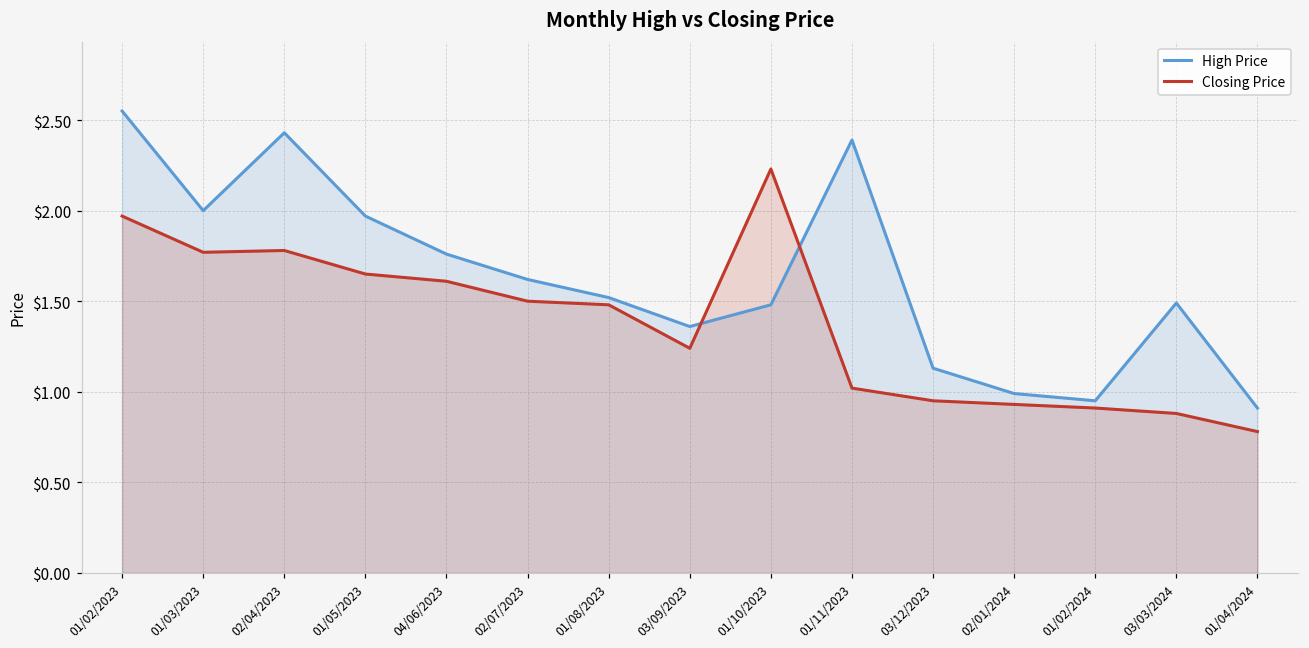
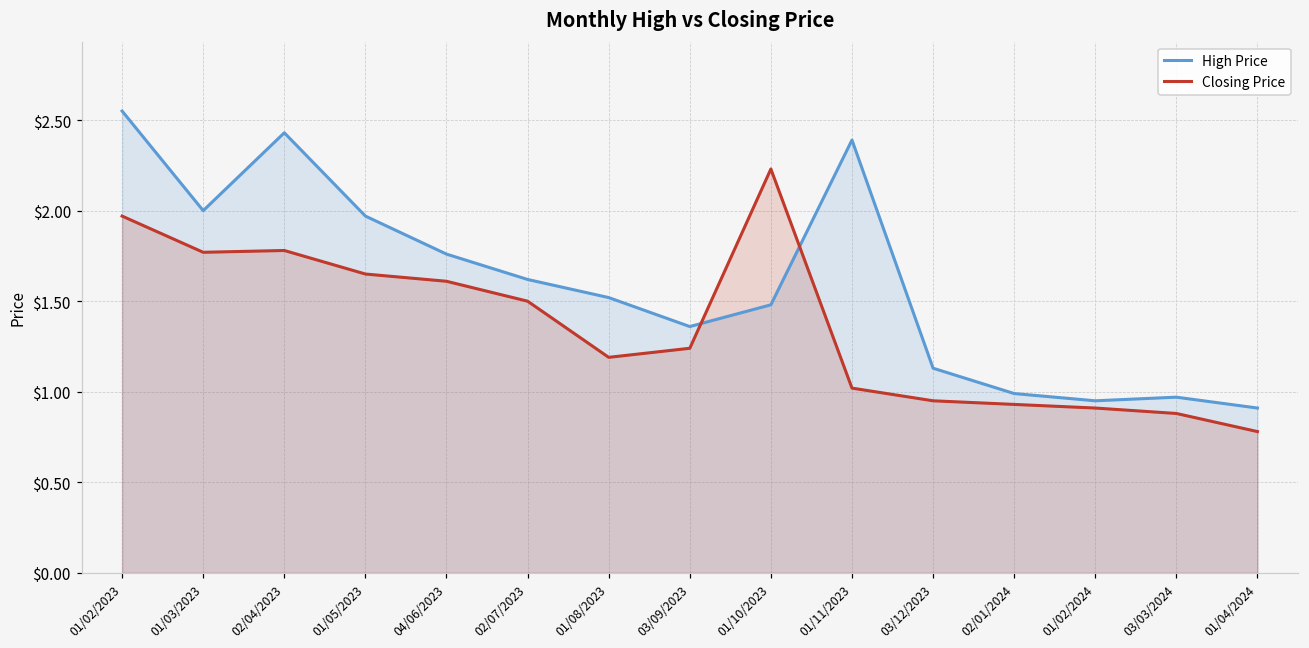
Closing Price, 01/08/2023: $1.48 -> $1.19
High Price, 03/03/2024: $1.49 -> $0.97
